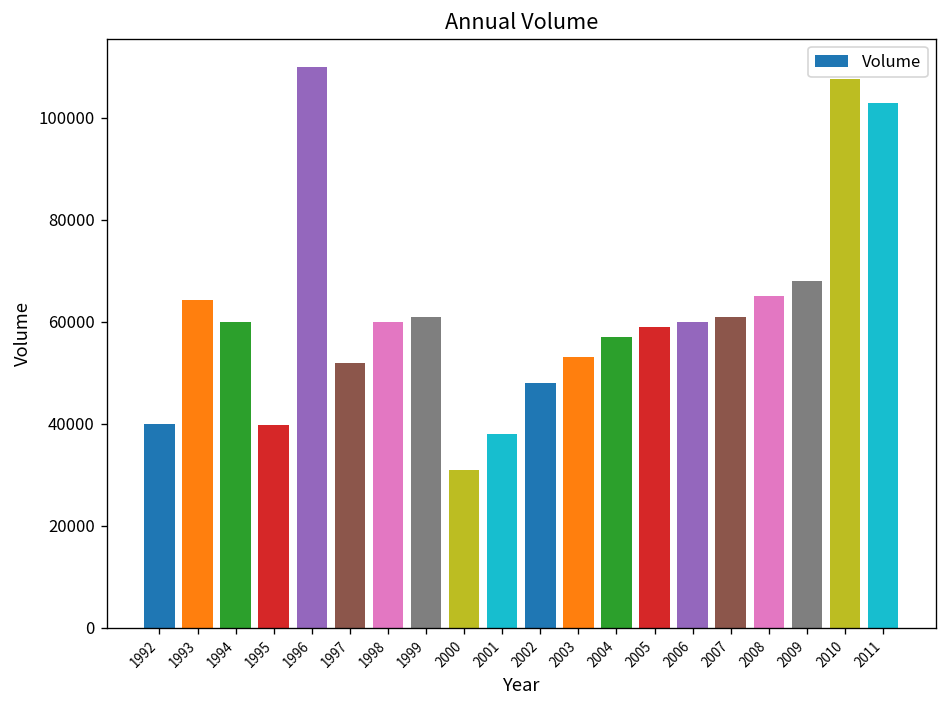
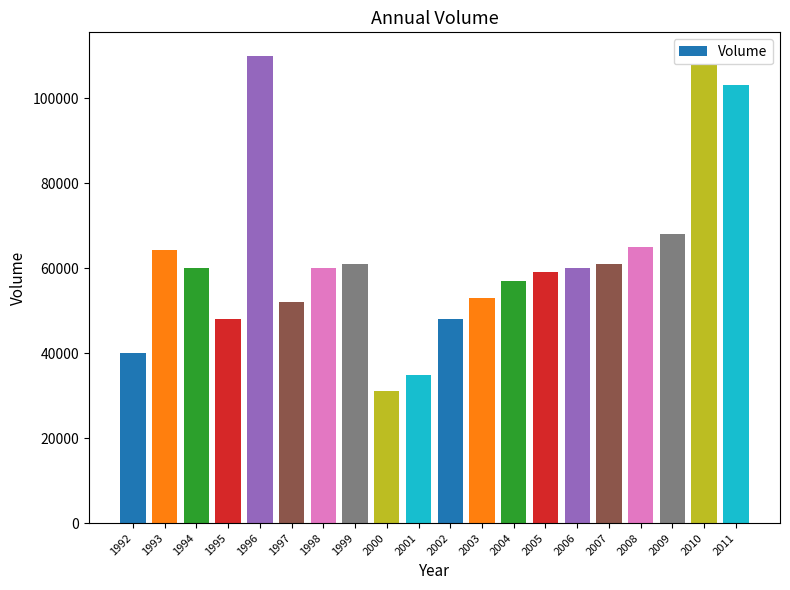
1995: 40000 -> 48000
2001: 38000 -> 35000
